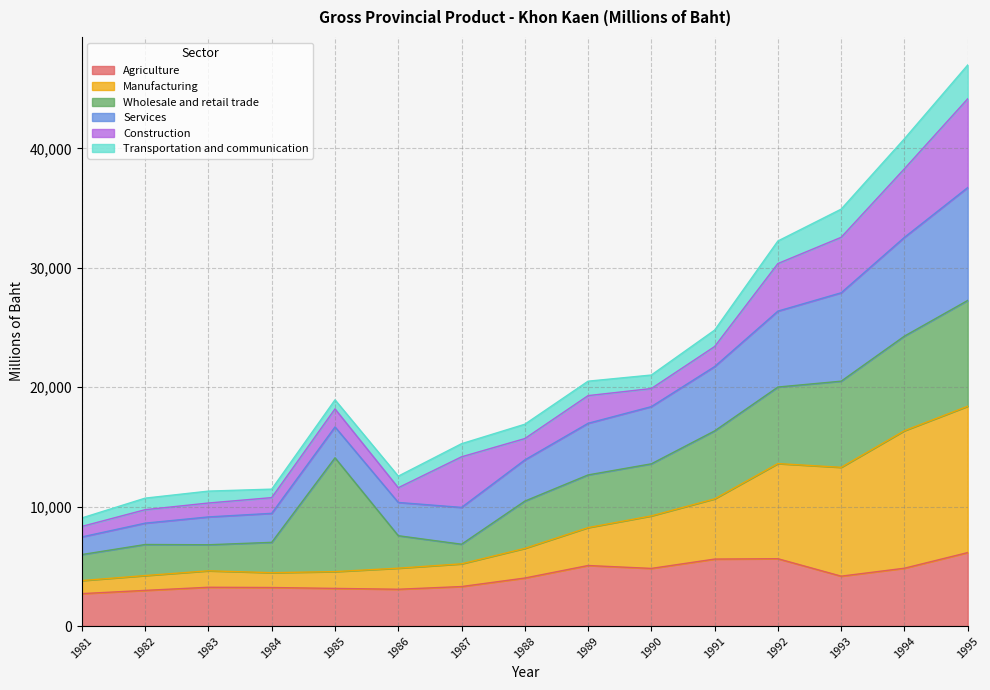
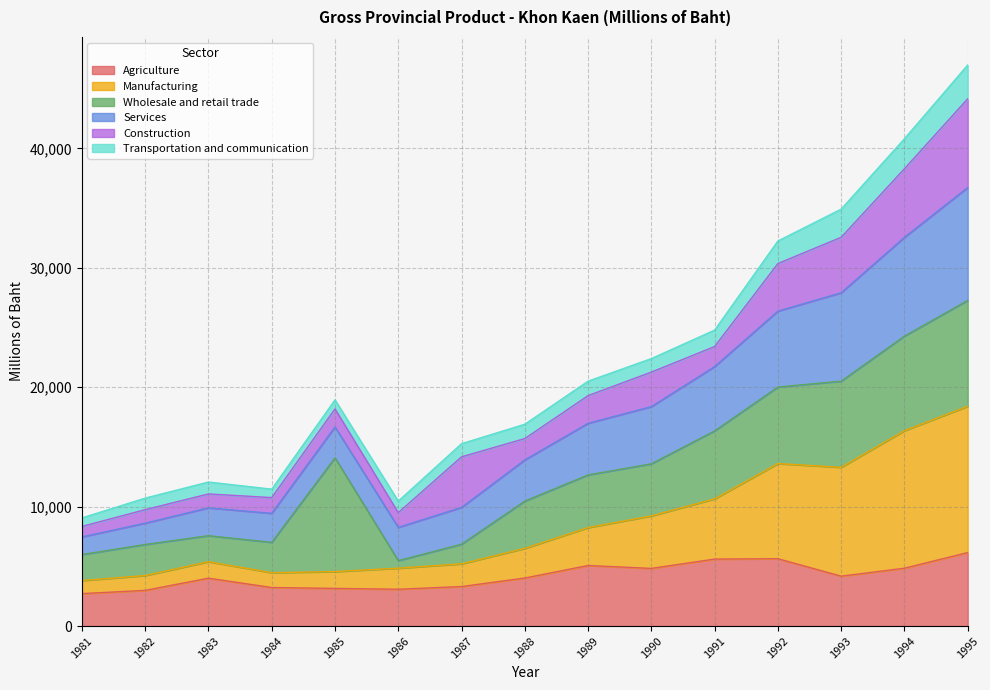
Agriculture, 1983: 3,300 -> 4,000
Wholesale and retail trade, 1986: 2,700 -> 600
Construction, 1990: 1,500 -> 2,900
